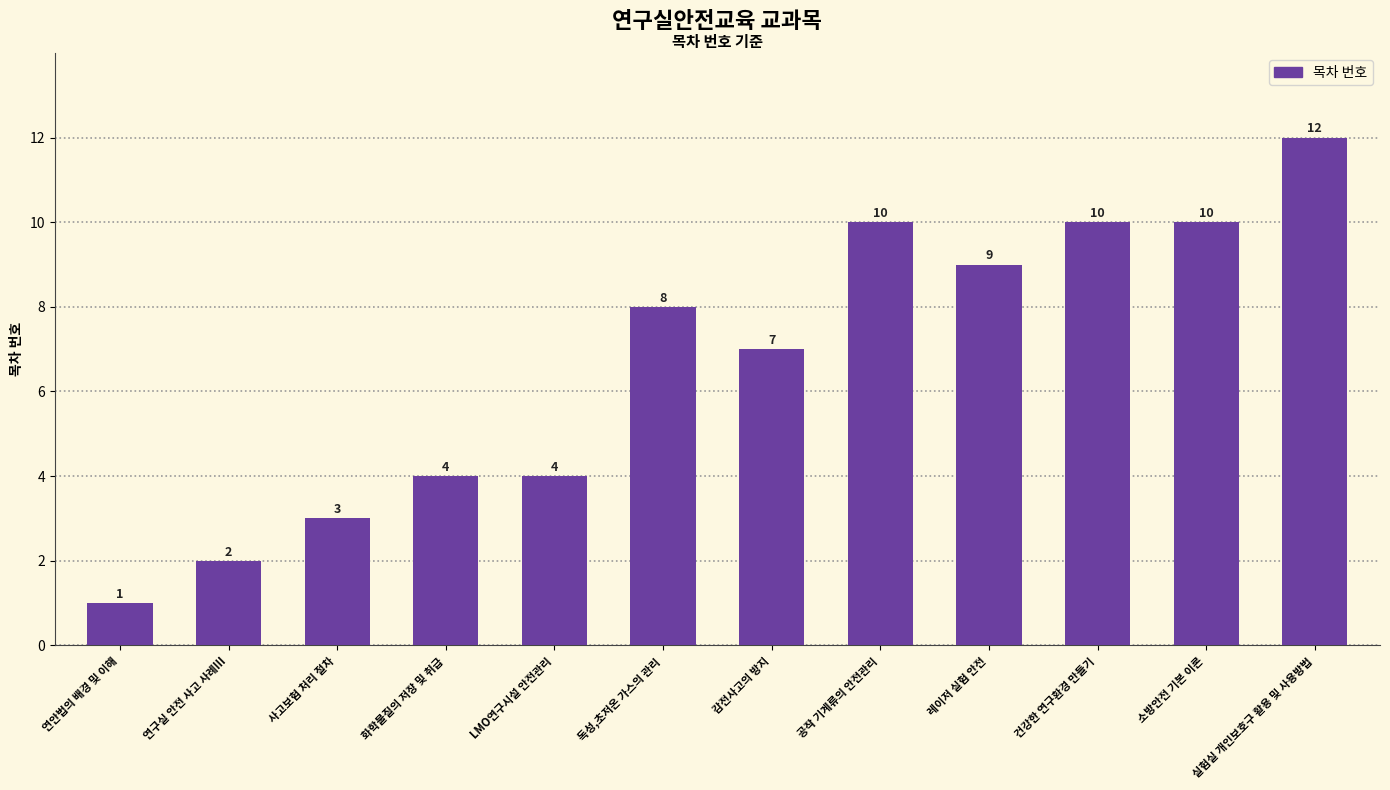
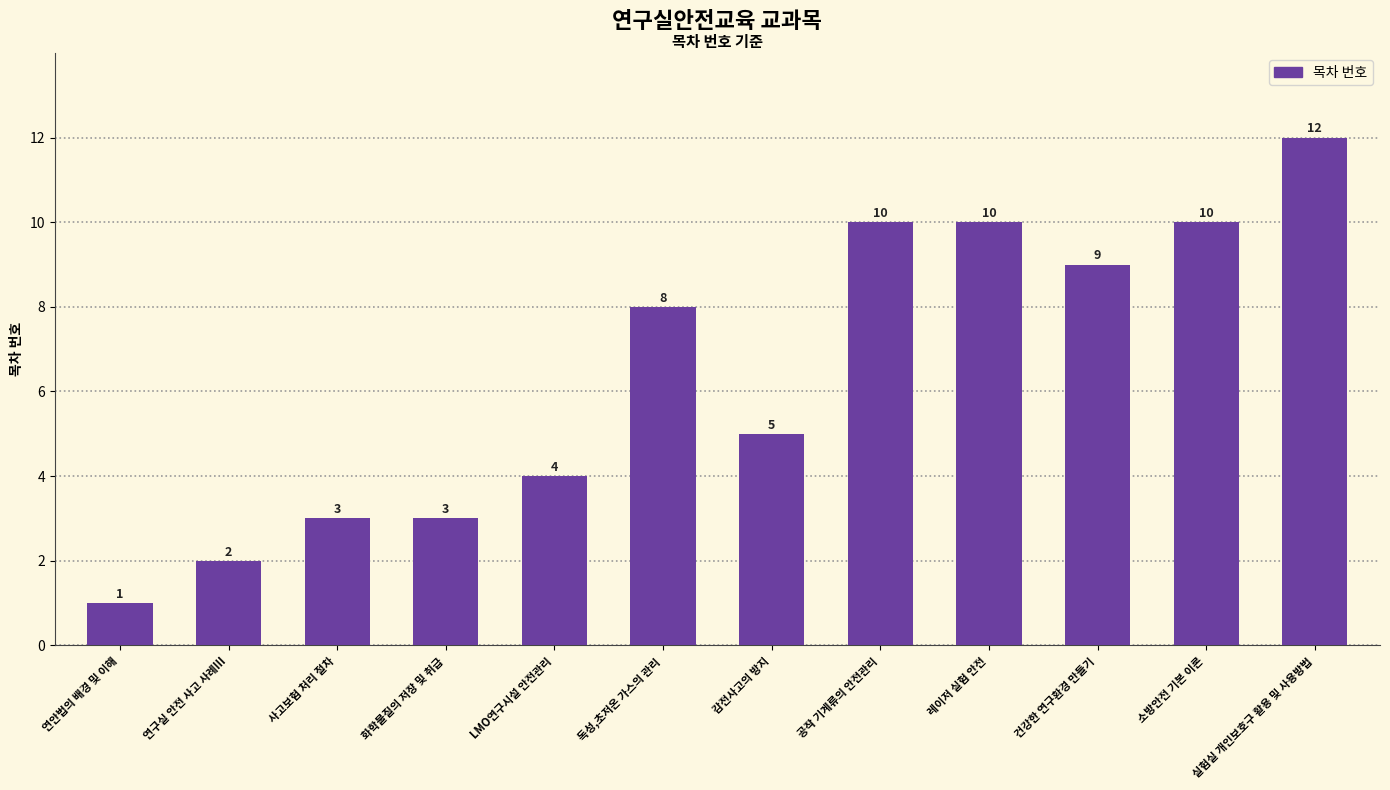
화학물질의 저장 및 취급: 4 -> 3
감전사고의 방지: 7 -> 5
레이저 실험 안전: 9 -> 10
건강한 연구환경 만들기: 10 -> 9
